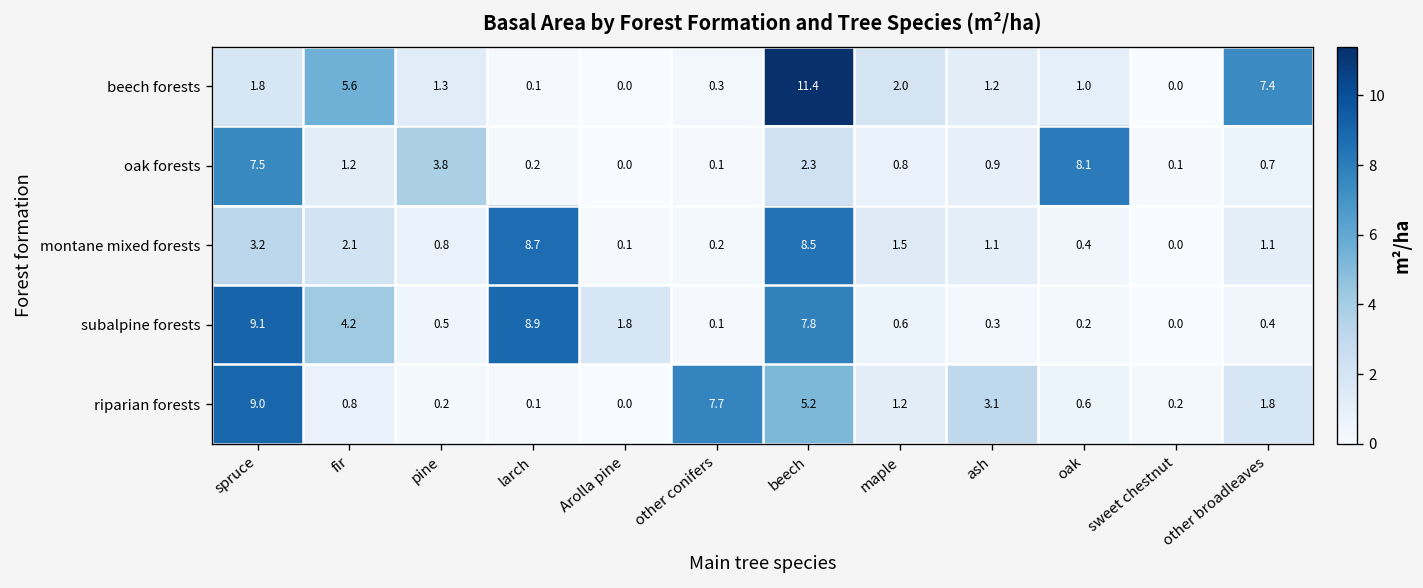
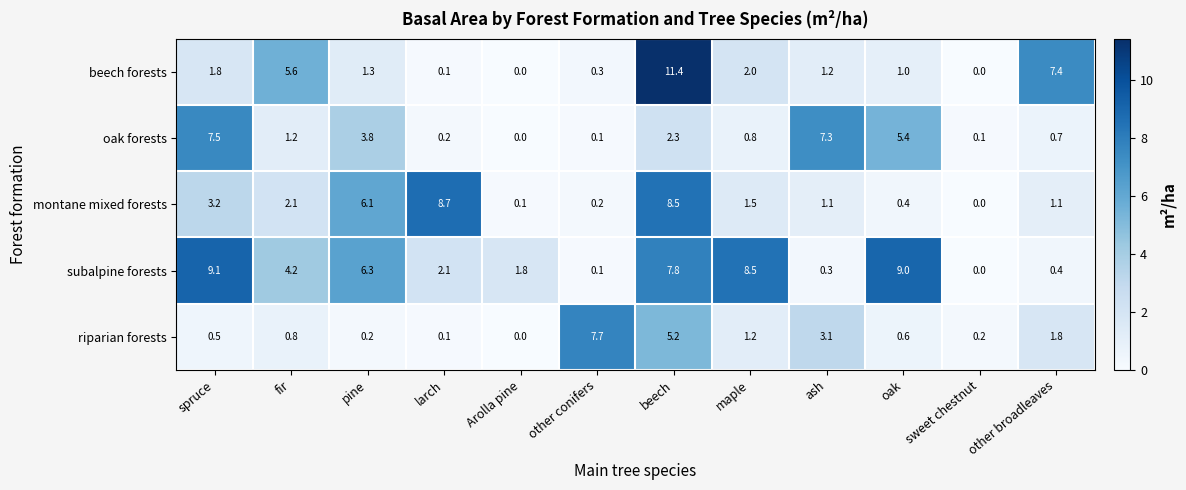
oak forests, ash: 0.9 -> 7.3
oak forests, oak: 8.1 -> 5.4
montane mixed forests, pine: 0.8 -> 6.1
subalpine forests, pine: 0.5 -> 6.3
subalpine forests, larch: 8.9 -> 2.1
subalpine forests, maple: 0.6 -> 8.5
subalpine forests, oak: 0.2 -> 9.0
riparian forests, spruce: 9.0 -> 0.5
